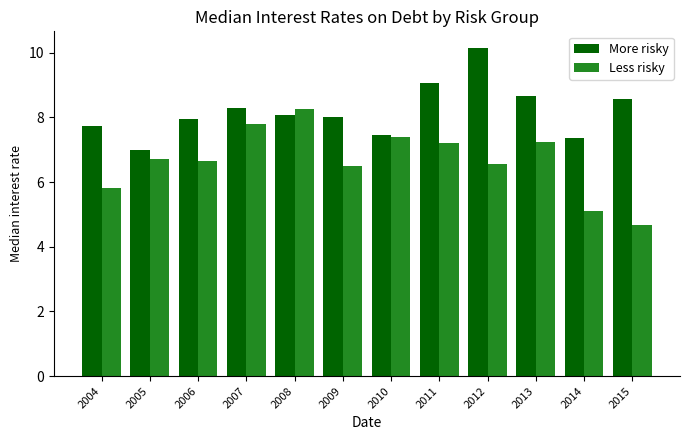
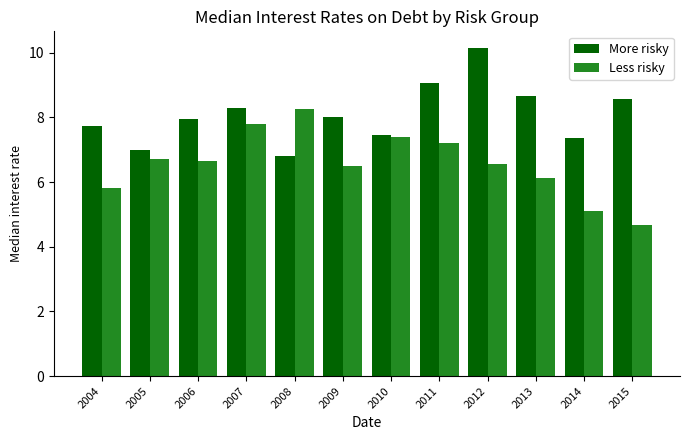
More risky, 2008: 8.1 -> 6.8
Less risky, 2013: 7.3 -> 6.1
